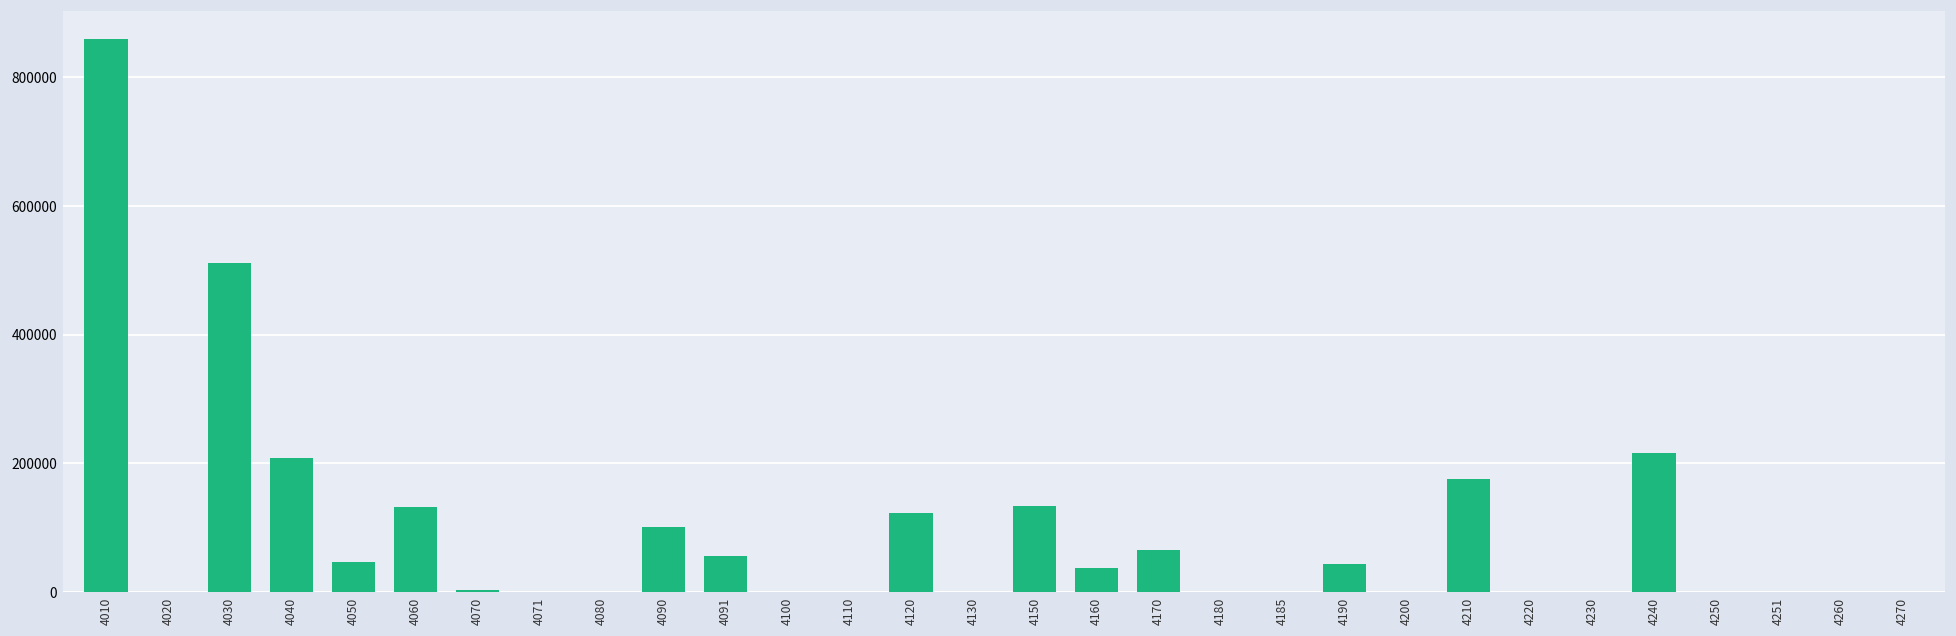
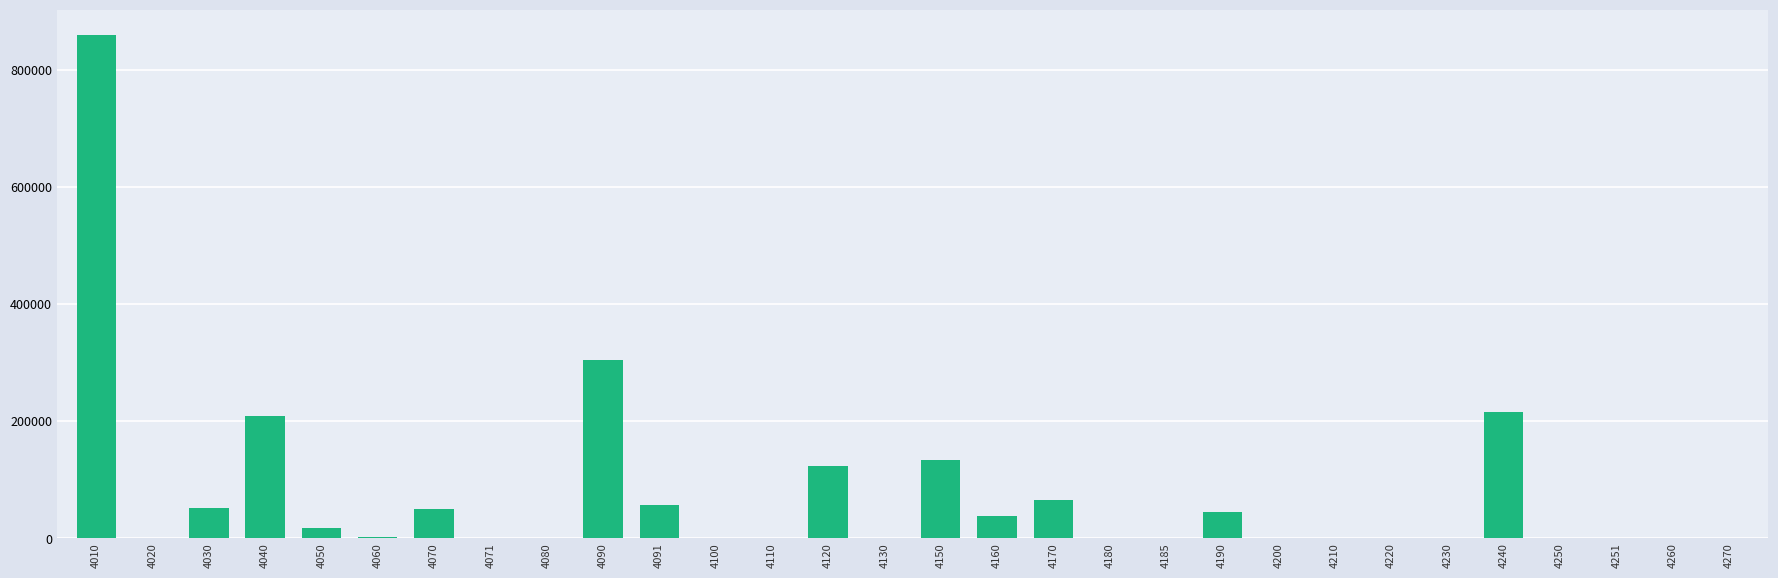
4030: 510000 -> 50000
4050: 50000 -> 20000
4060: 130000 -> 0
4070: 0 -> 50000
4090: 100000 -> 300000
4210: 180000 -> 0
